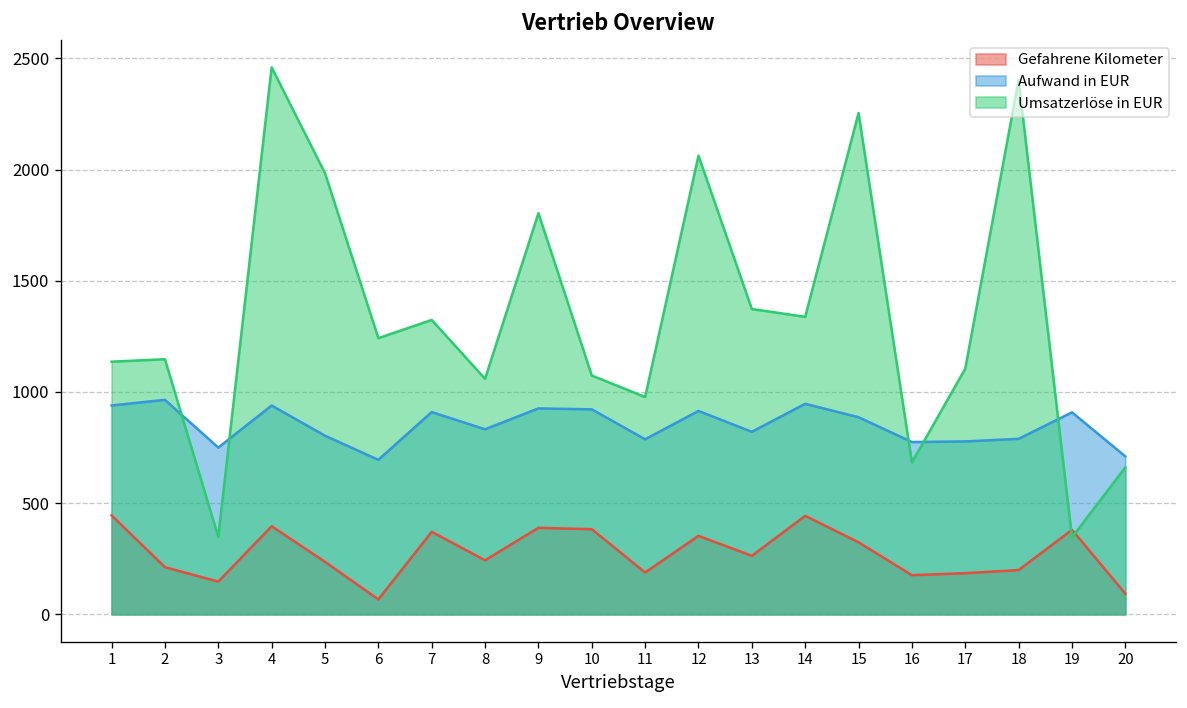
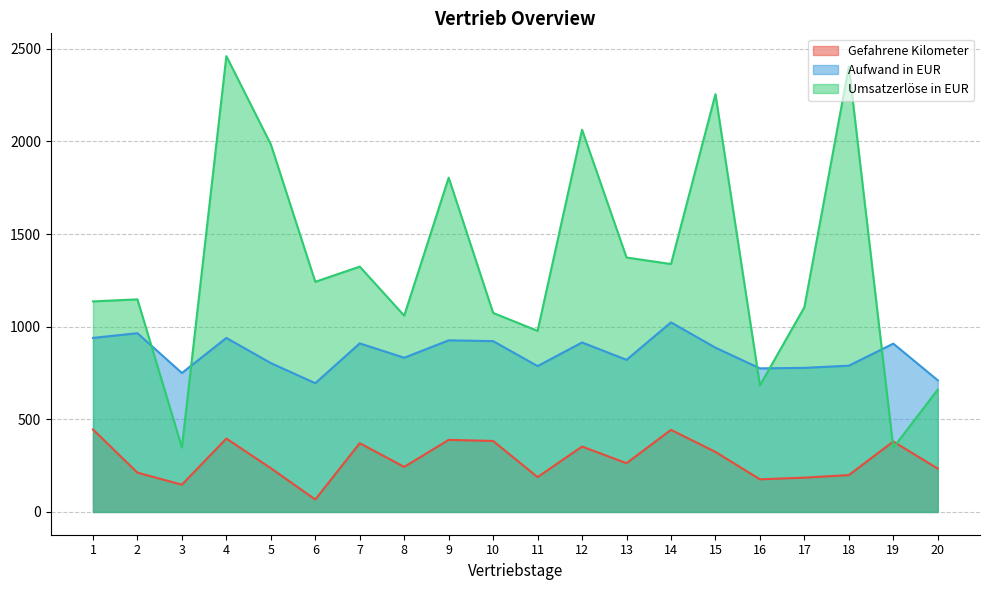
Aufwand in EUR, 14: 950 -> 1020
Gefahrene Kilometer, 20: 90 -> 230
